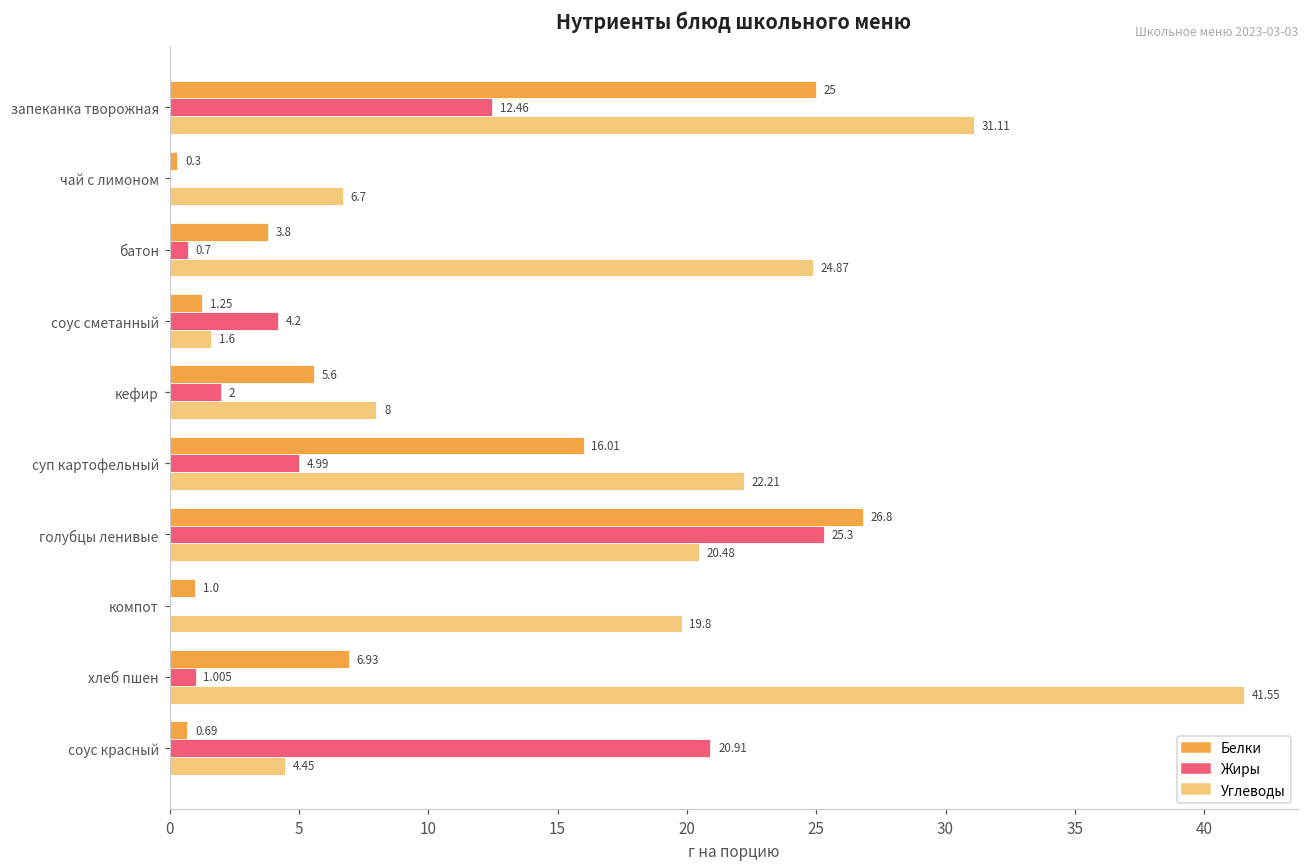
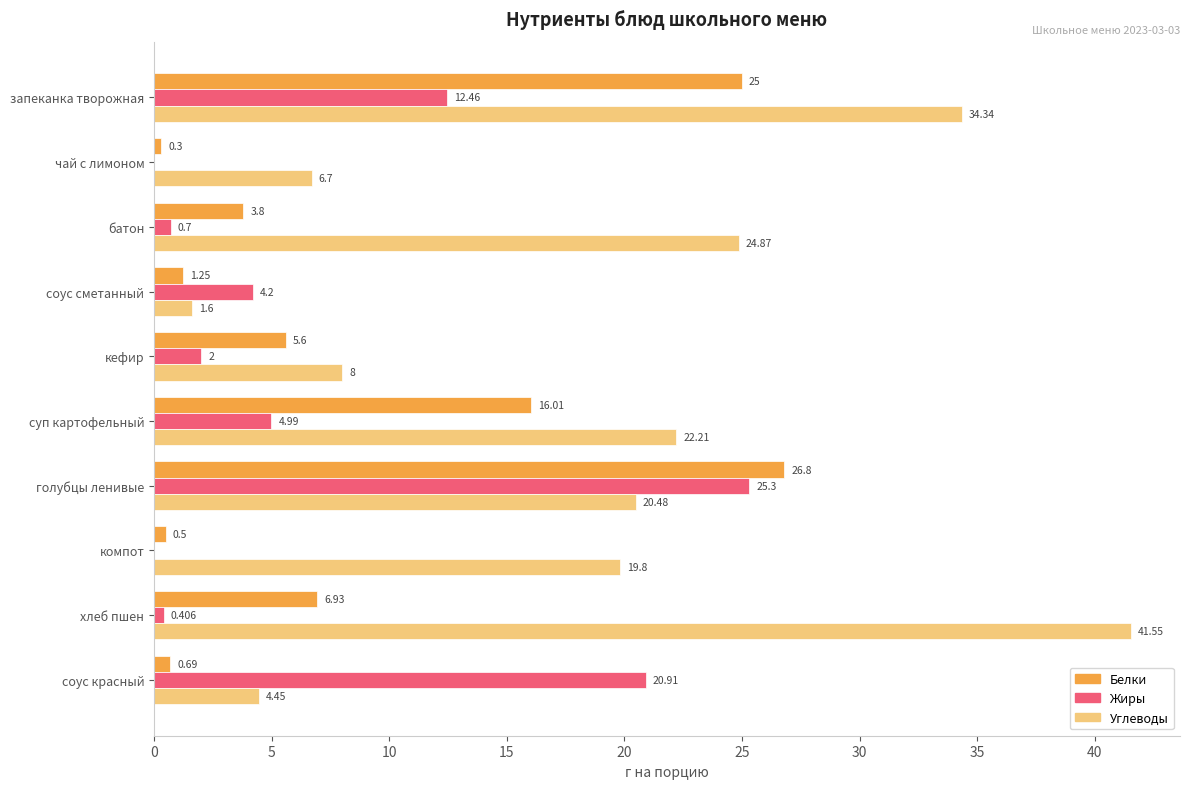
Углеводы, запеканка творожная: 31.11 -> 34.34
Белки, компот: 1.0 -> 0.5
Жиры, хлеб пшен: 1.005 -> 0.406
